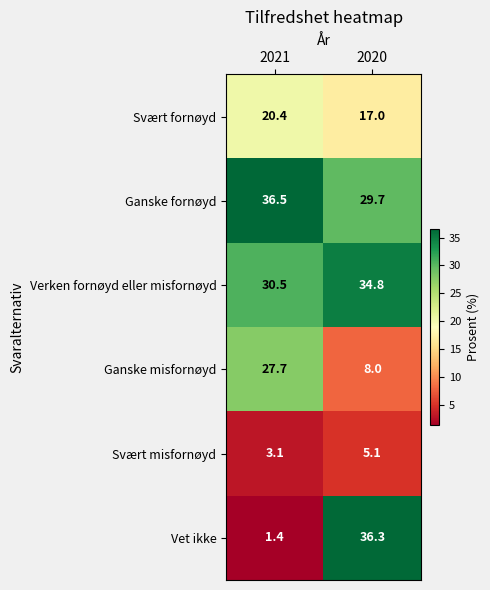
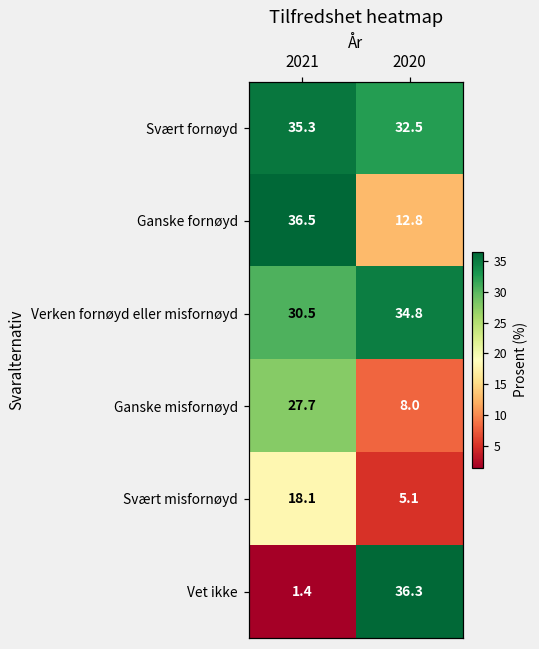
Svært fornøyd, 2021: 20.4 -> 35.3
Svært fornøyd, 2020: 17.0 -> 32.5
Ganske fornøyd, 2020: 29.7 -> 12.8
Svært misfornøyd, 2021: 3.1 -> 18.1
